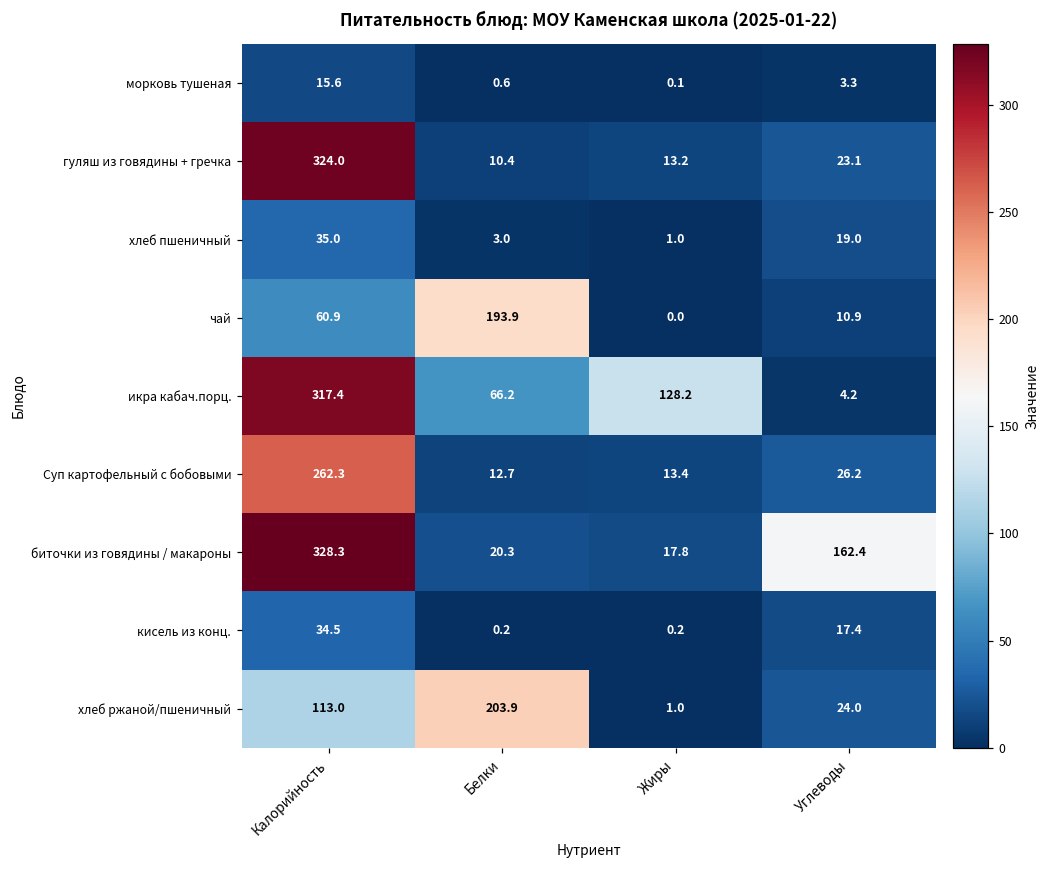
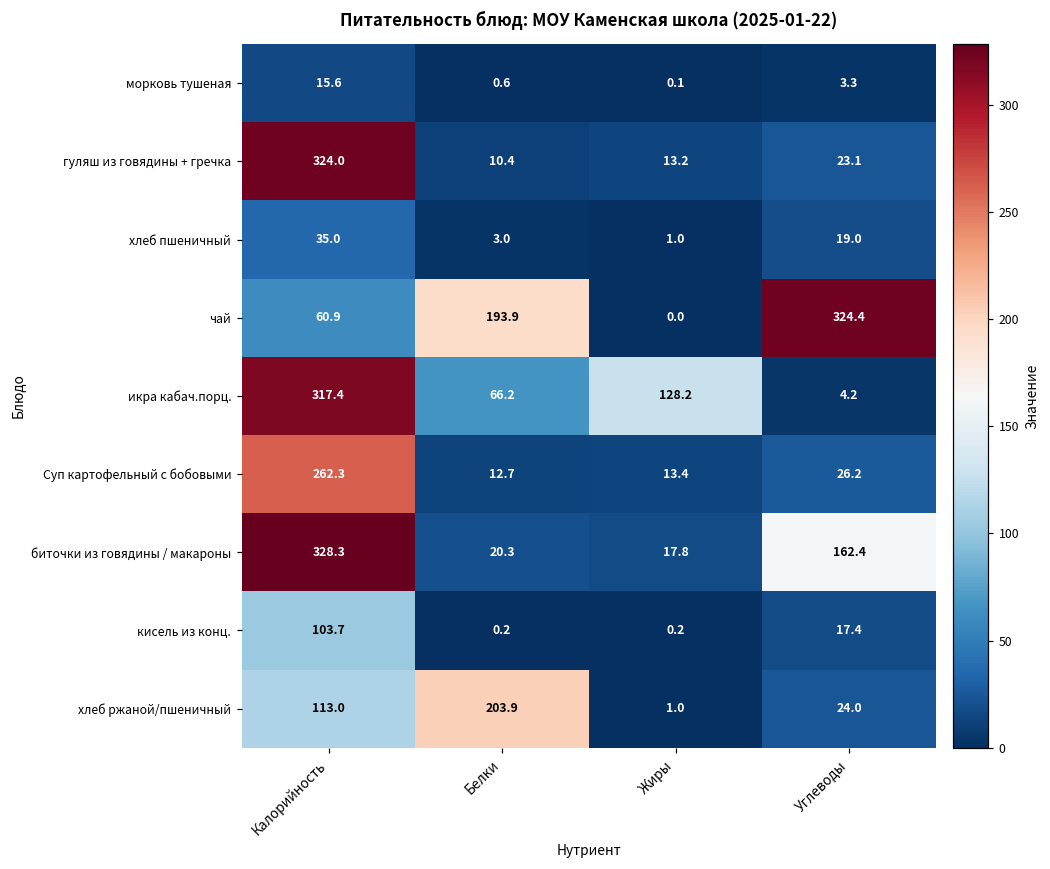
чай, Углеводы: 10.9 -> 324.4
кисель из конц., Калорийность: 34.5 -> 103.7
